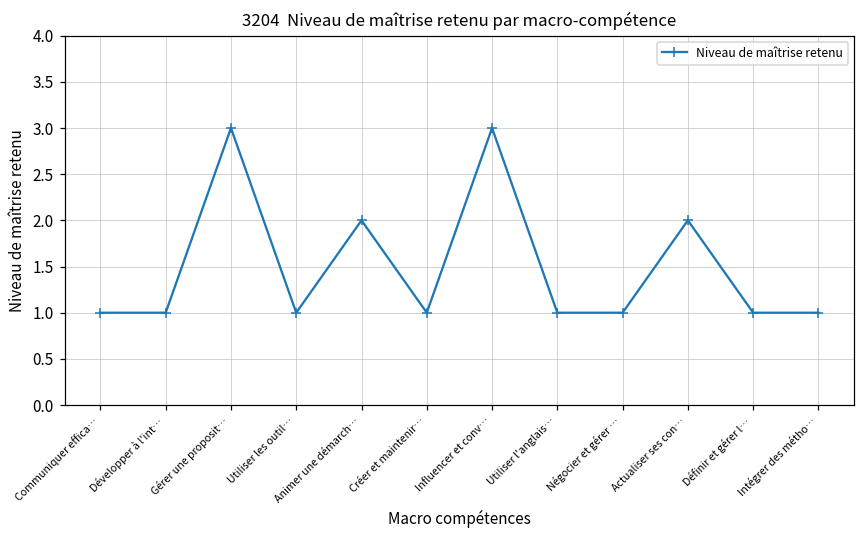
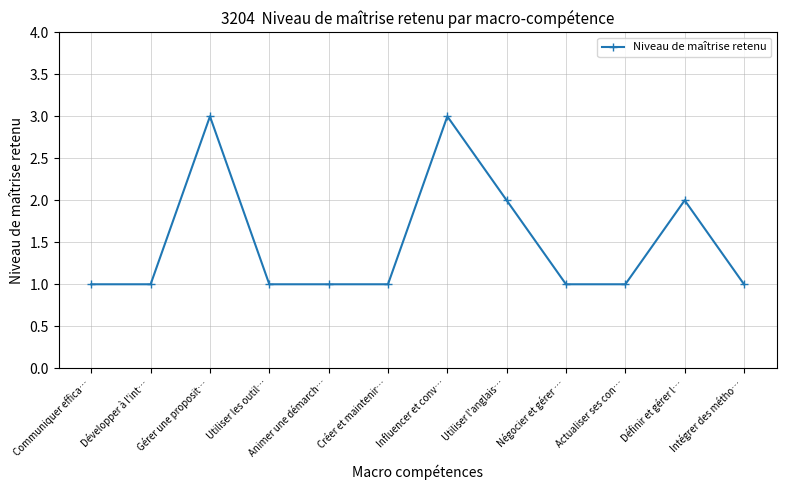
Animer une démarch…: 2 -> 1
Utiliser l'anglais…: 1 -> 2
Actualiser ses con…: 2 -> 1
Définir et gérer l…: 1 -> 2
